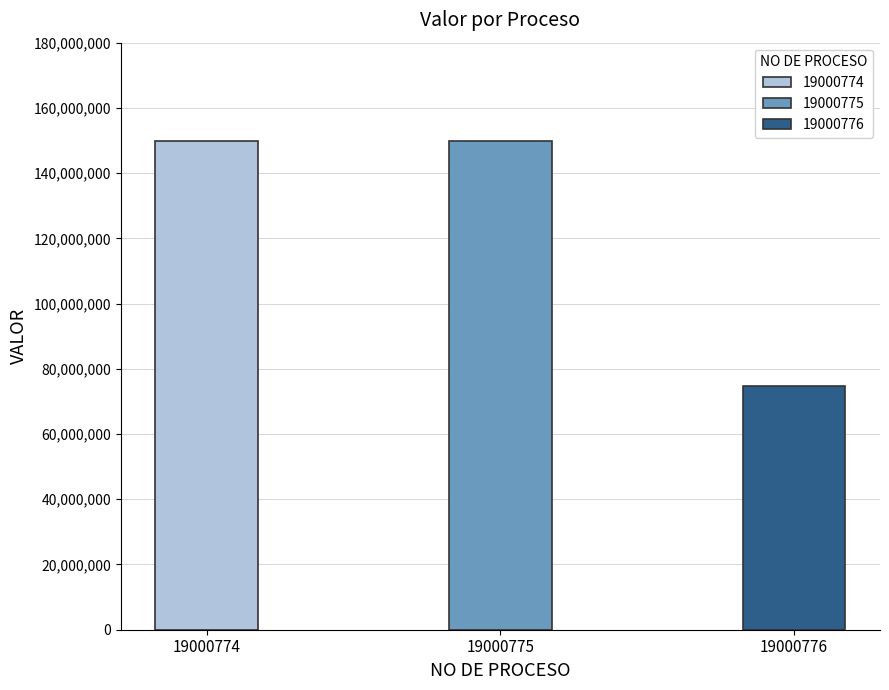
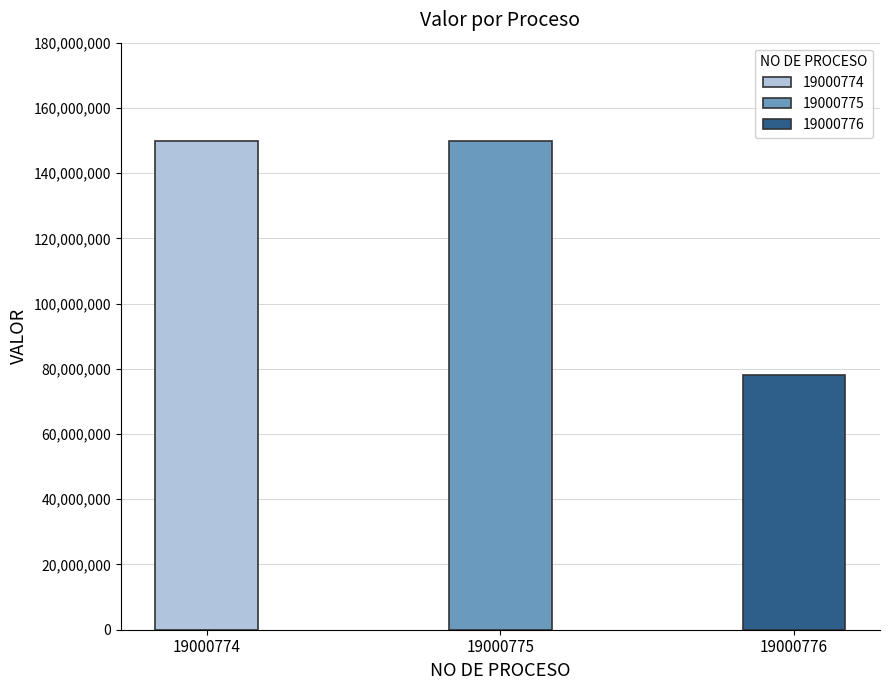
19000776: 75,000,000 -> 78,000,000
